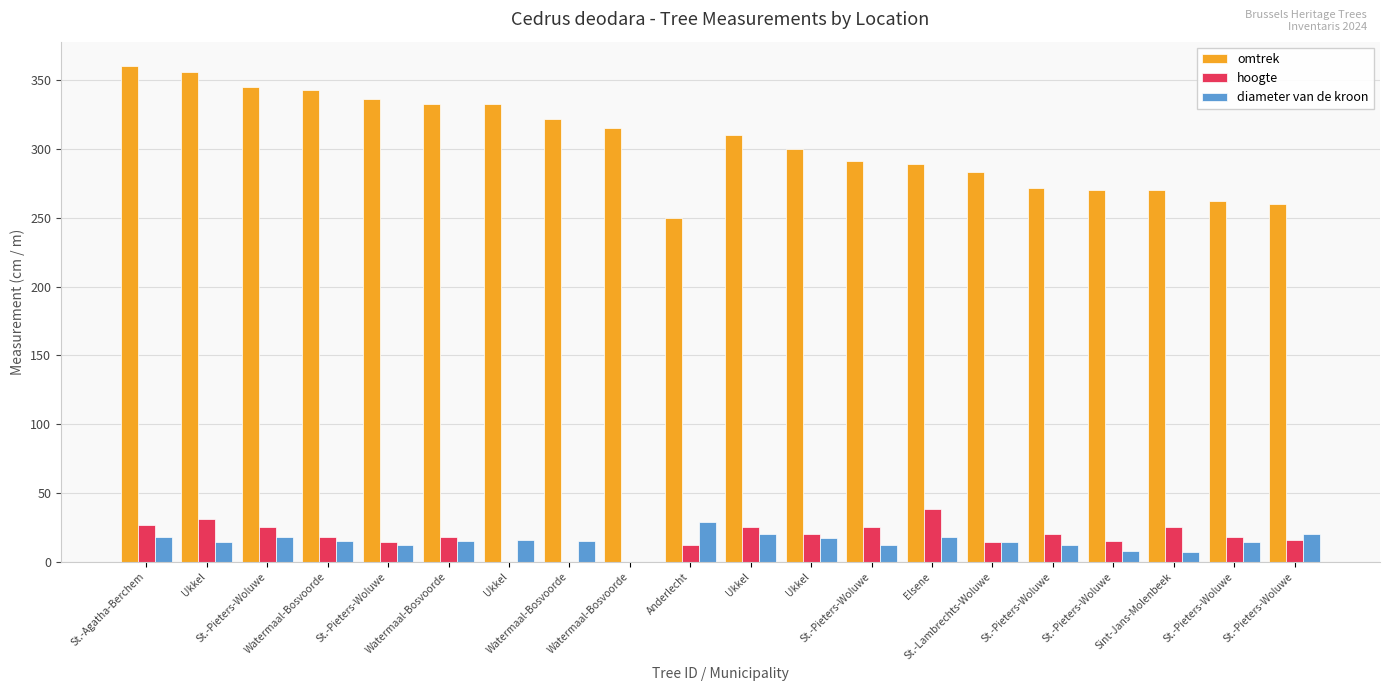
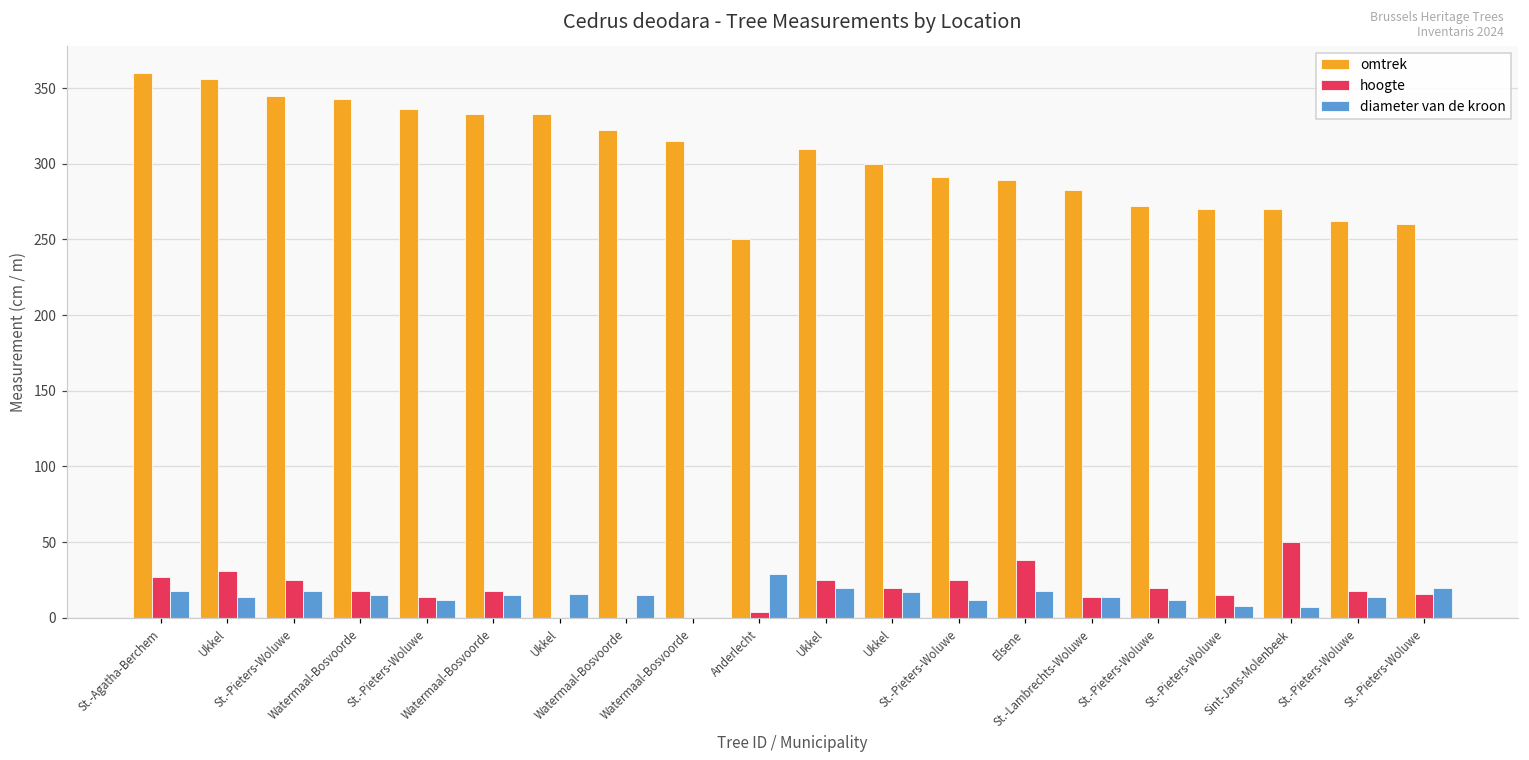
hoogte, Anderlecht: 12 -> 4
hoogte, Sint-Jans-Molenbeek: 25 -> 50
